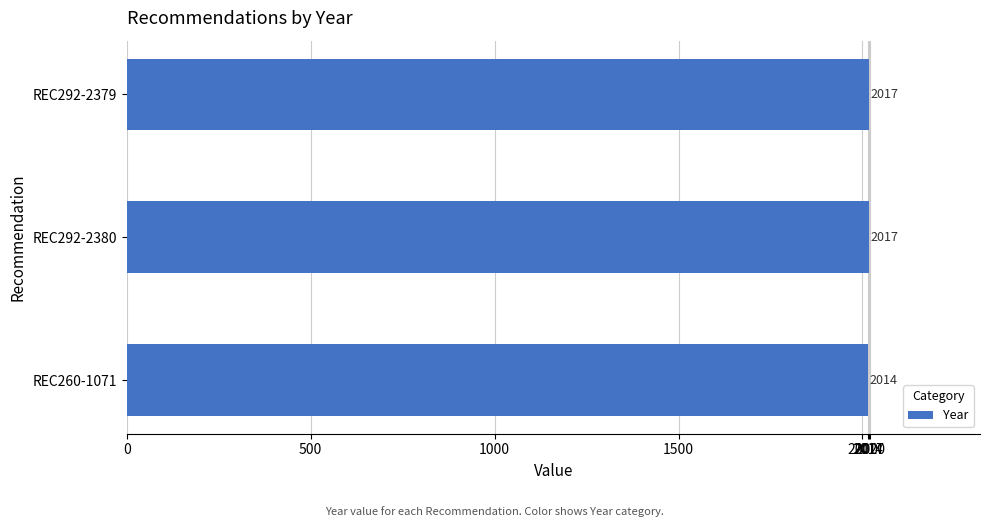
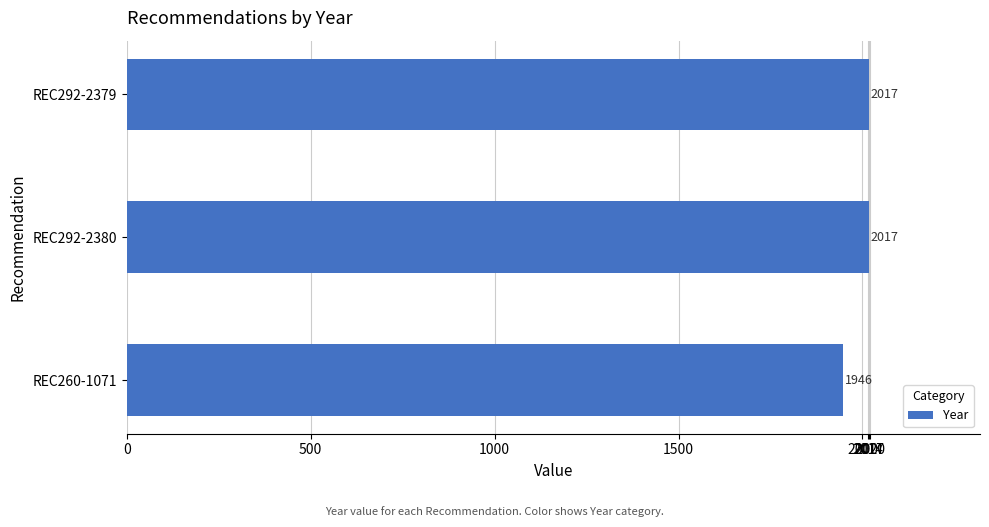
REC260-1071: 2014 -> 1946
